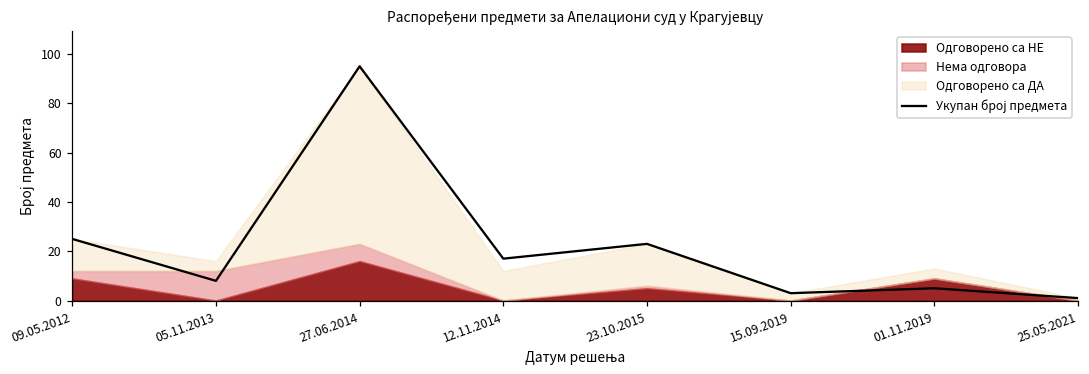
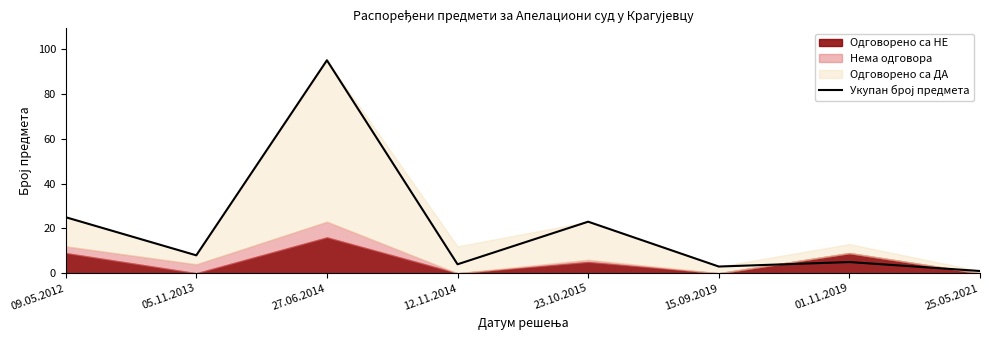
Нема одговора, 05.11.2013: 12 -> 4
Укупан број предмета, 12.11.2014: 17 -> 4
